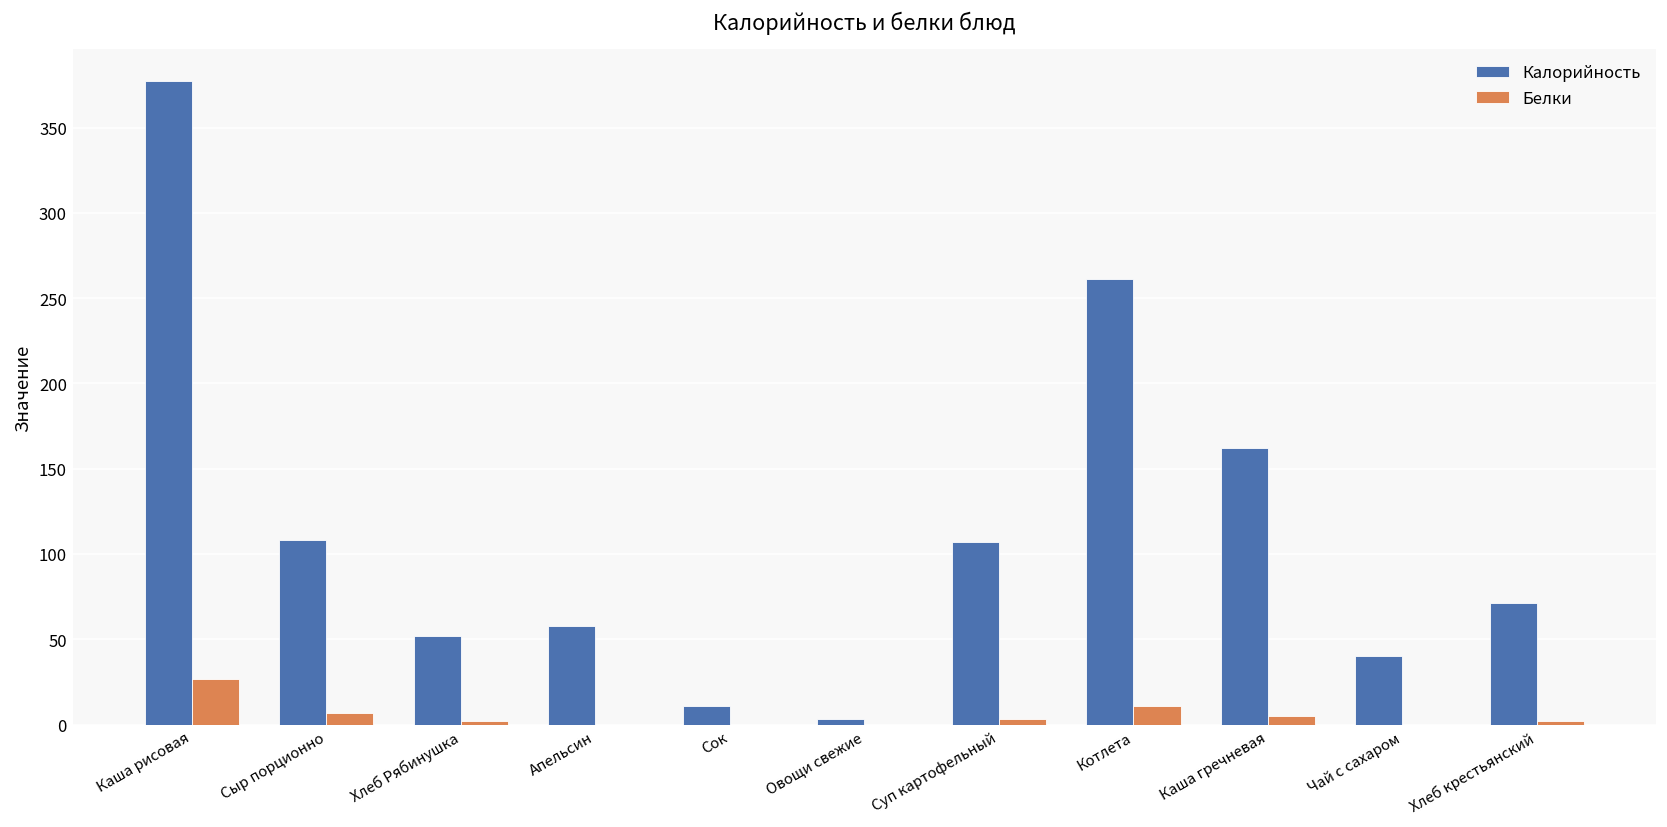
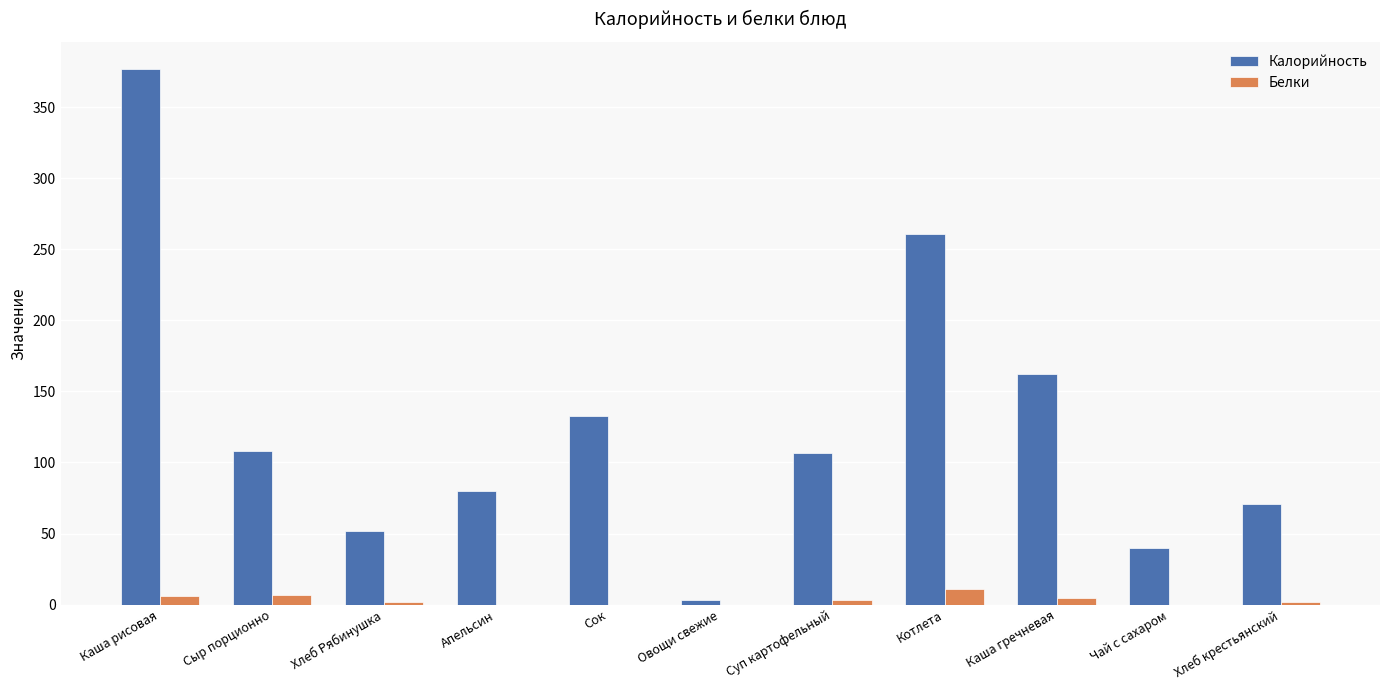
Белки, Каша рисовая: 27 -> 6
Калорийность, Апельсин: 58 -> 80
Калорийность, Сок: 11 -> 133
